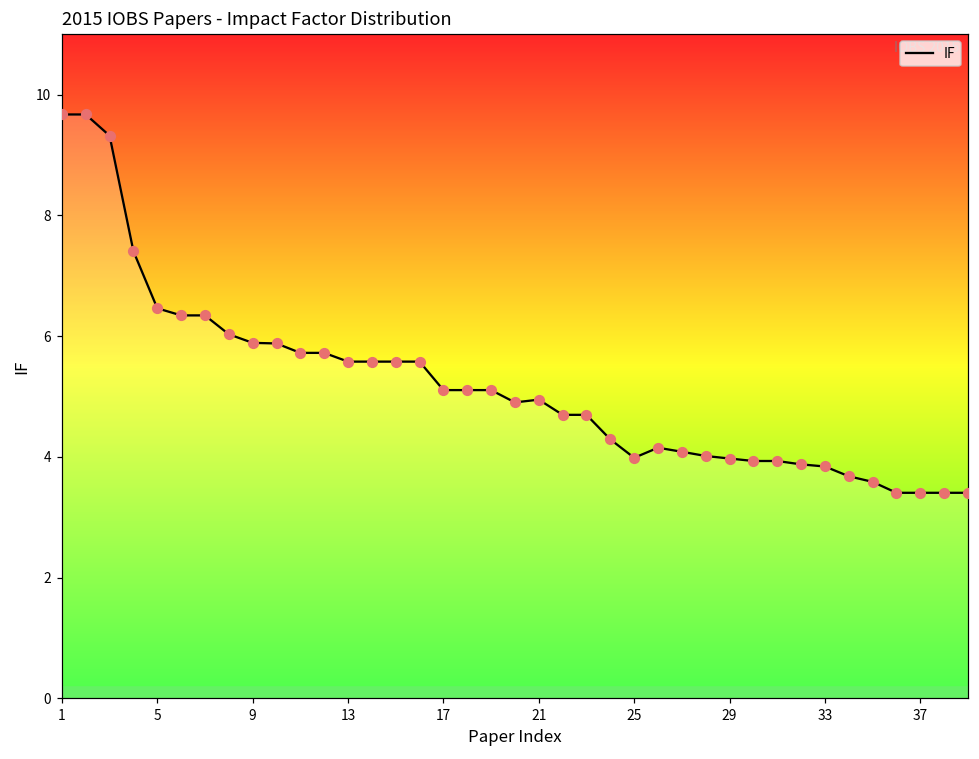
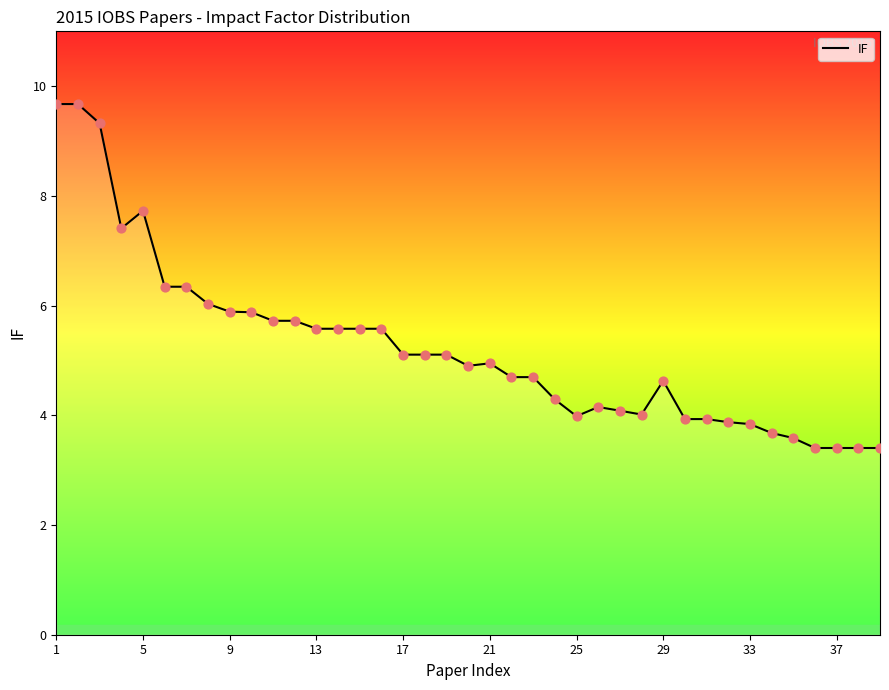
5: 6.5 -> 7.7
29: 4.0 -> 4.6
